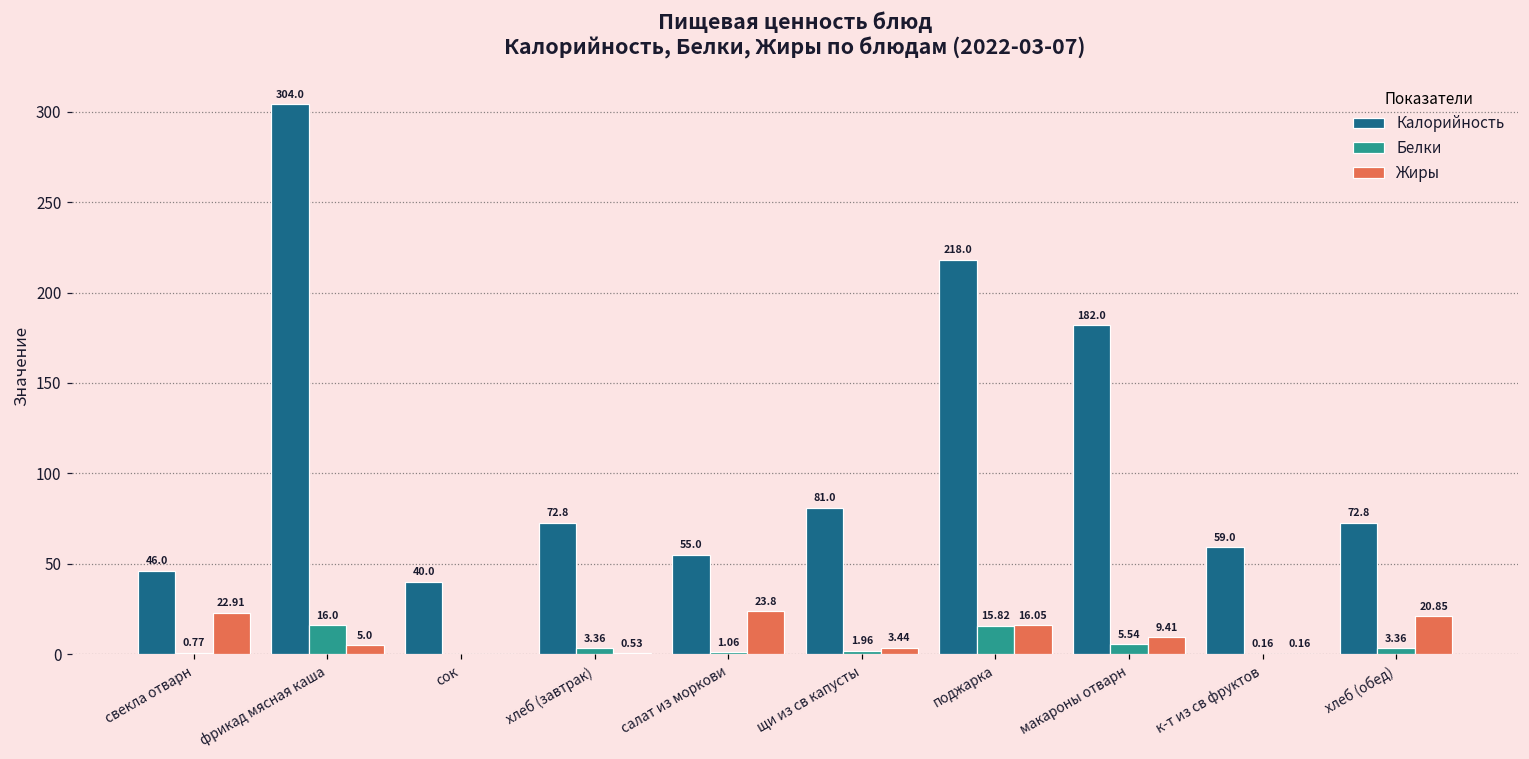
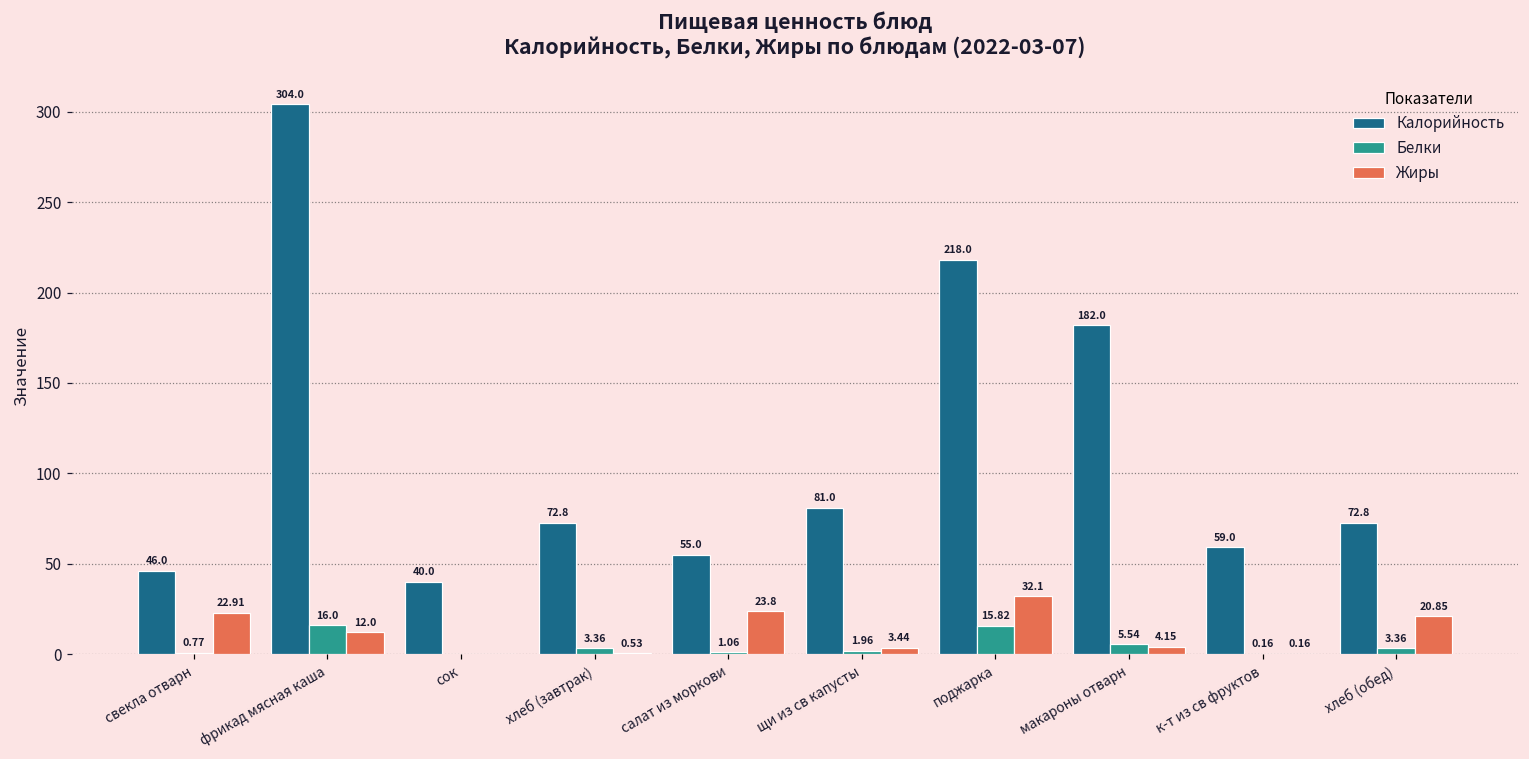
Жиры, фрикад мясная каша: 5.0 -> 12.0
Жиры, поджарка: 16.05 -> 32.1
Жиры, макароны отварн: 9.41 -> 4.15
